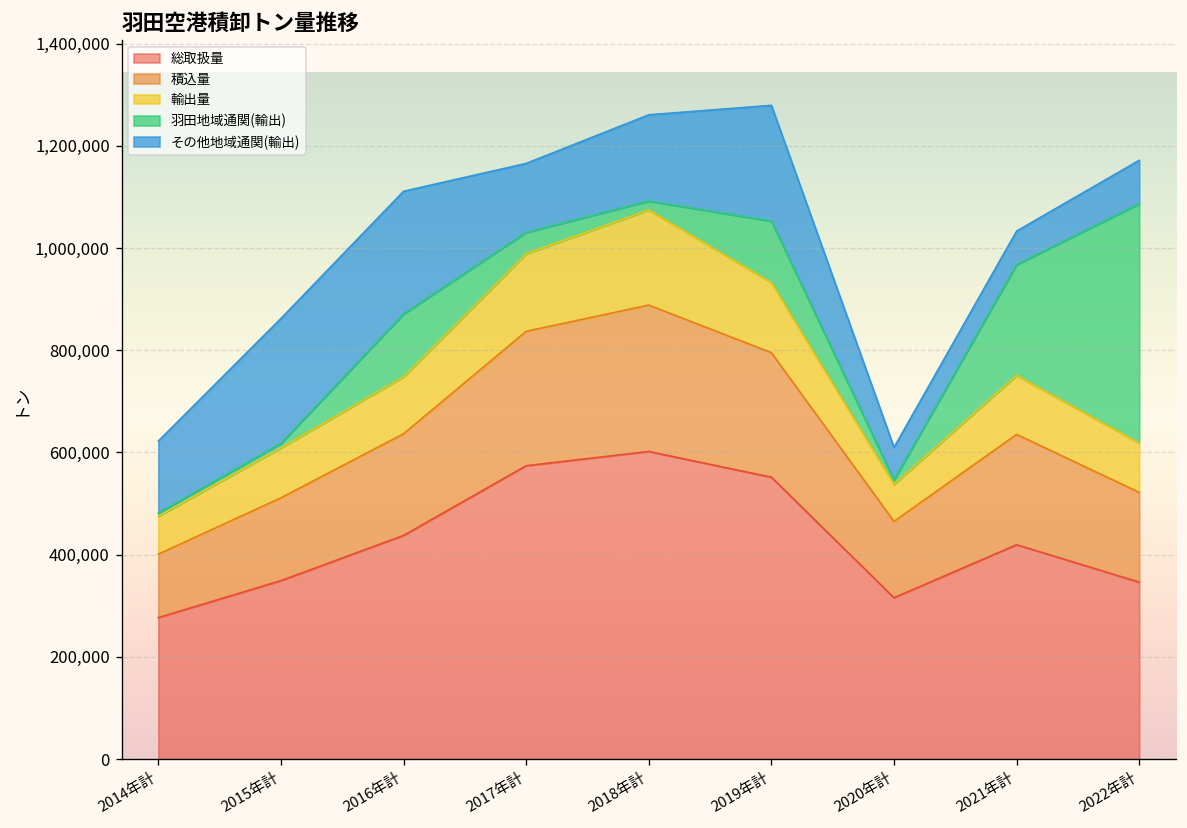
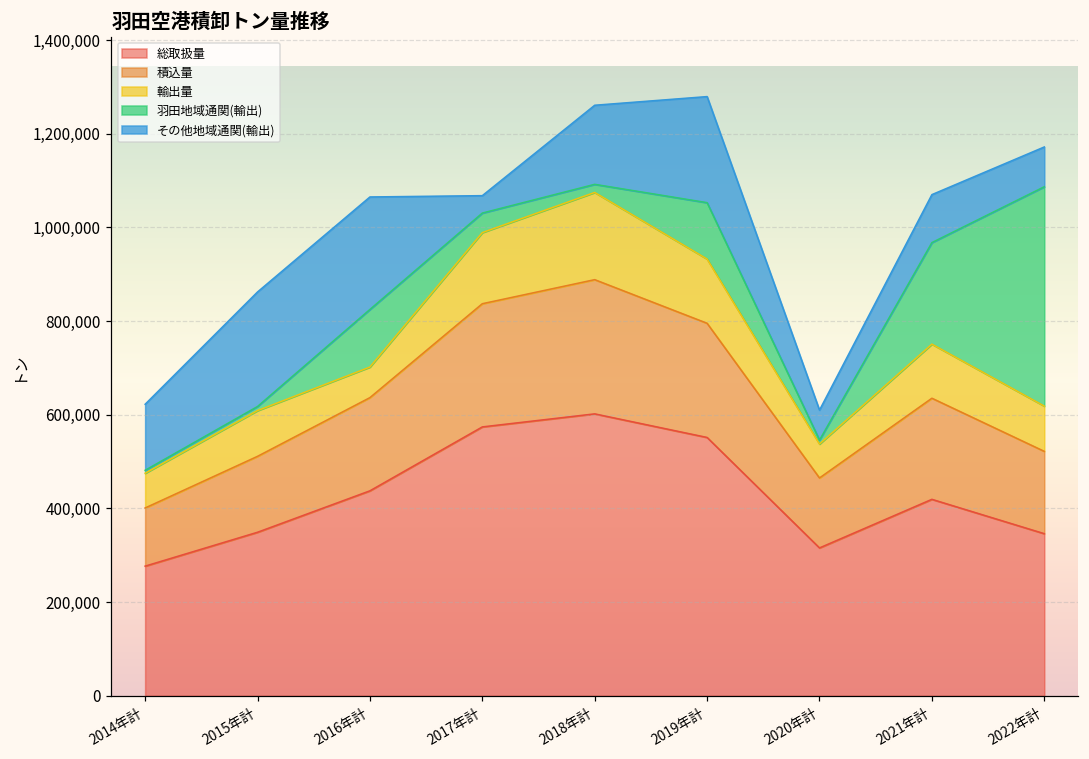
輸出量, 2016年計: 110,000 -> 70,000
その他地域通関(輸出), 2017年計: 140,000 -> 40,000
その他地域通関(輸出), 2021年計: 70,000 -> 100,000
